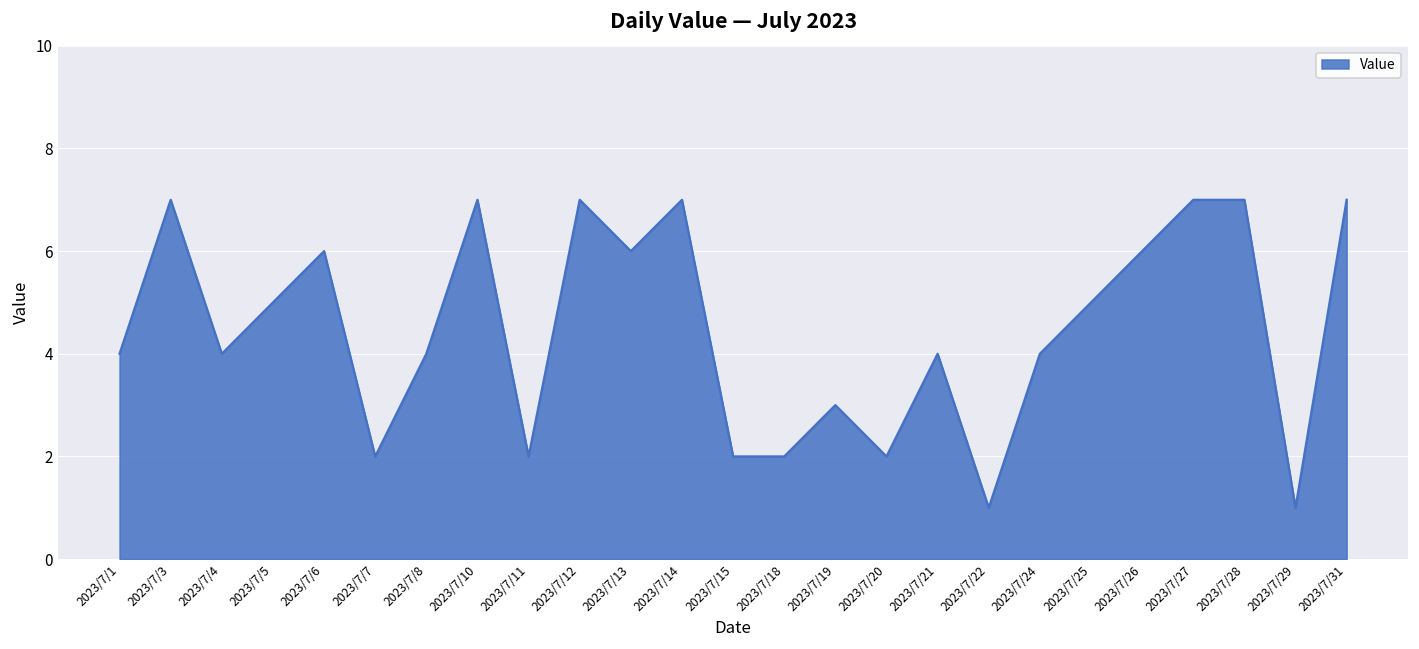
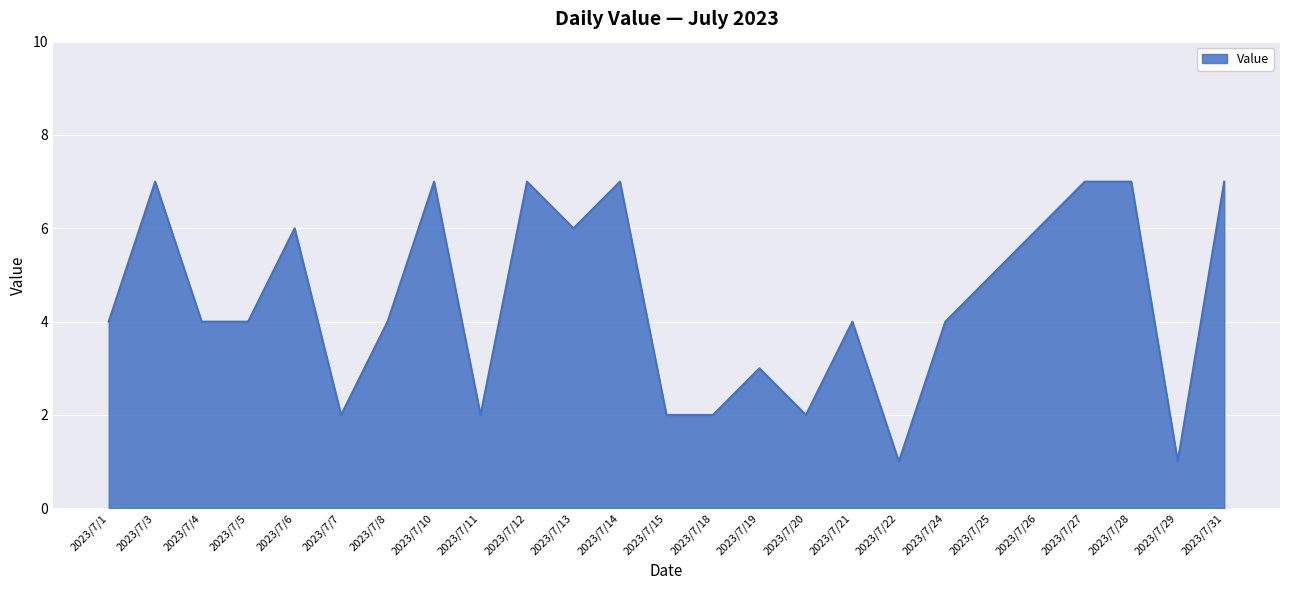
2023/7/5: 5 -> 4
